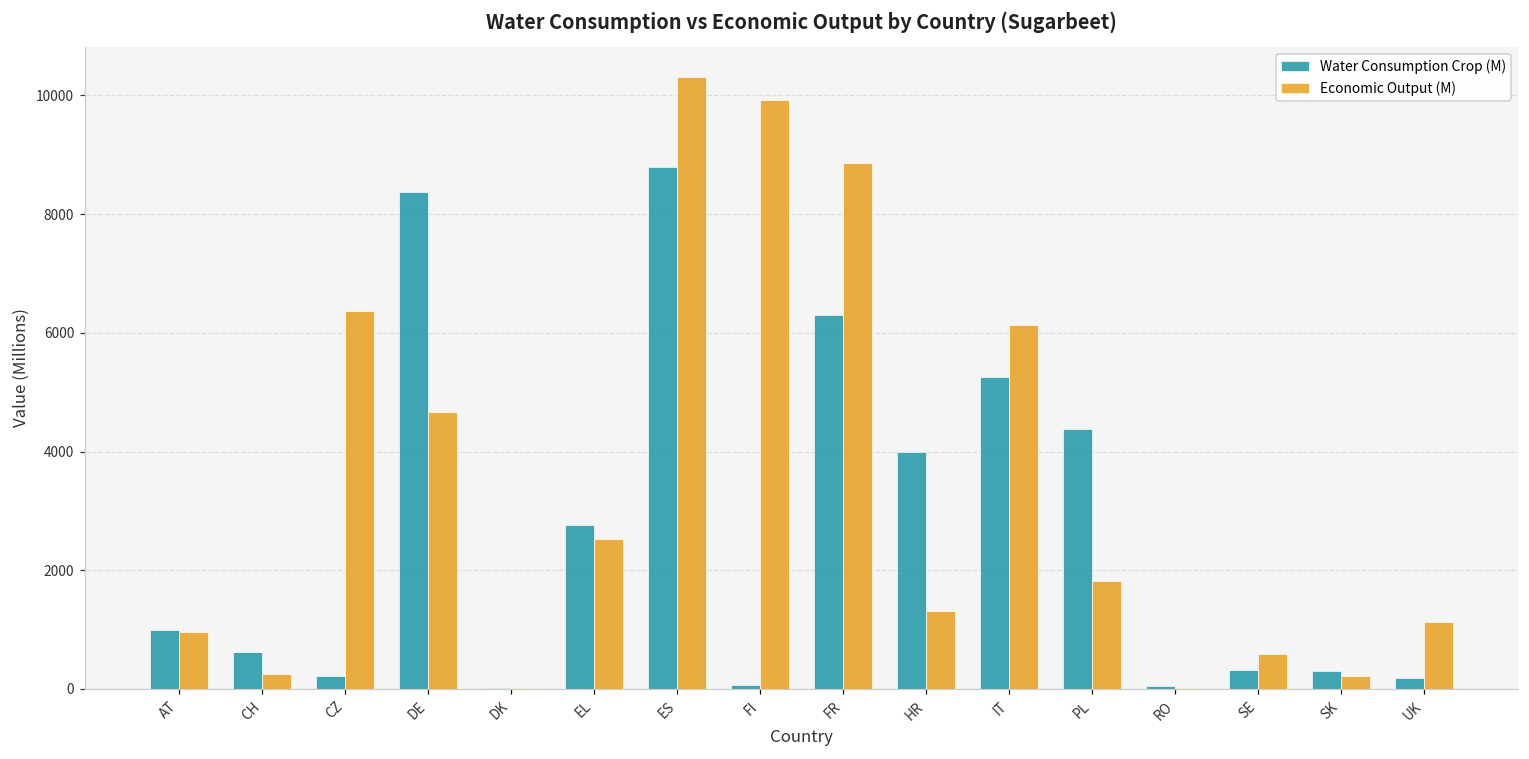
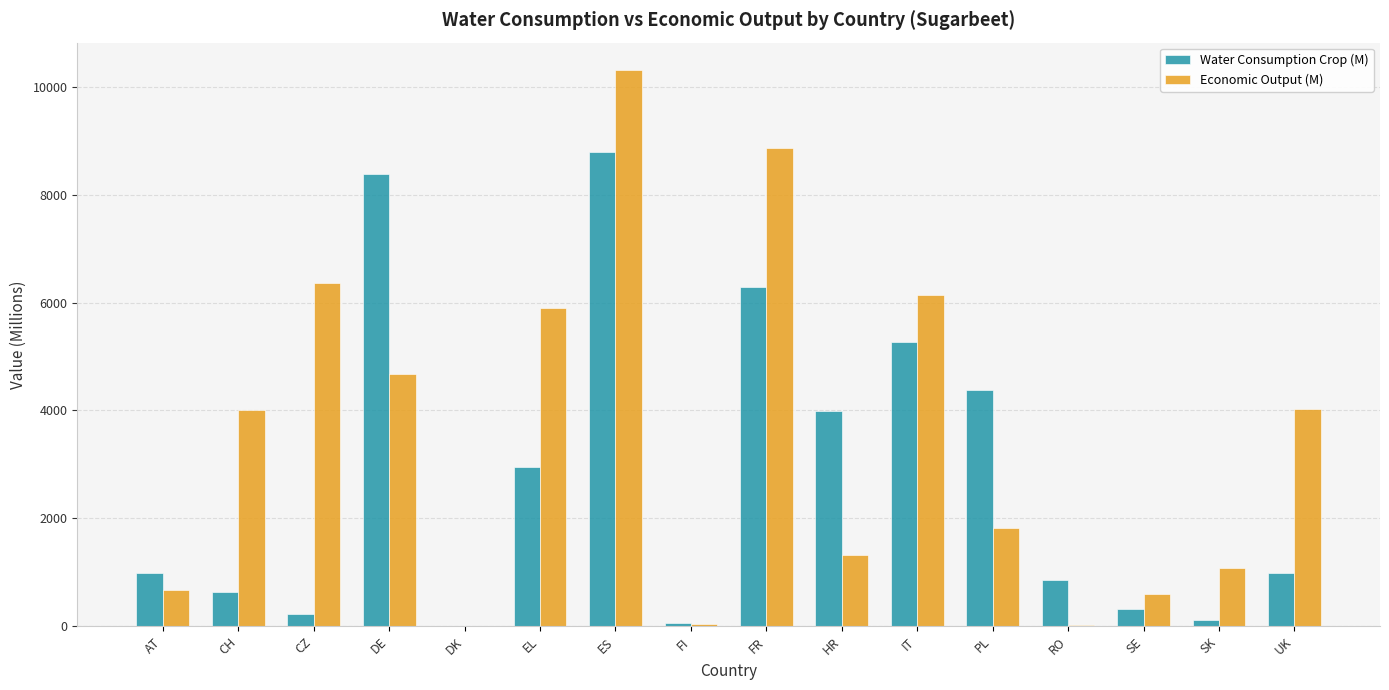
Economic Output (M), AT: 1000 -> 700
Economic Output (M), CH: 300 -> 4000
Water Consumption Crop (M), EL: 2800 -> 3000
Economic Output (M), EL: 2500 -> 5900
Economic Output (M), FI: 9900 -> 0
Water Consumption Crop (M), RO: 0 -> 900
Water Consumption Crop (M), SK: 300 -> 100
Economic Output (M), SK: 200 -> 1100
Water Consumption Crop (M), UK: 200 -> 1000
Economic Output (M), UK: 1100 -> 4000
